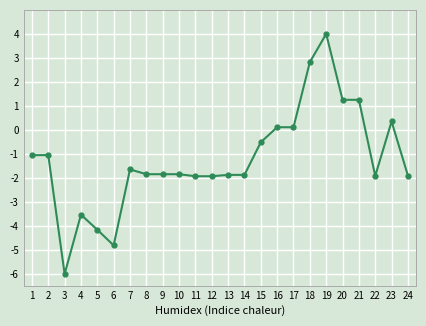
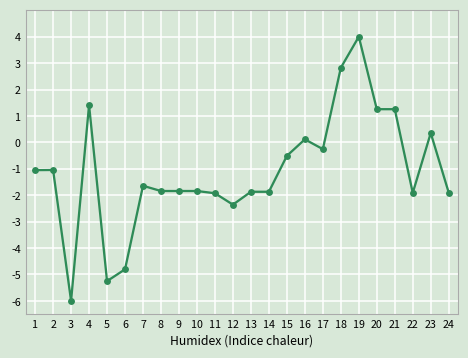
4: -3.5 -> 1.4
5: -4.2 -> -5.3
12: -1.9 -> -2.4
17: 0.1 -> -0.3
